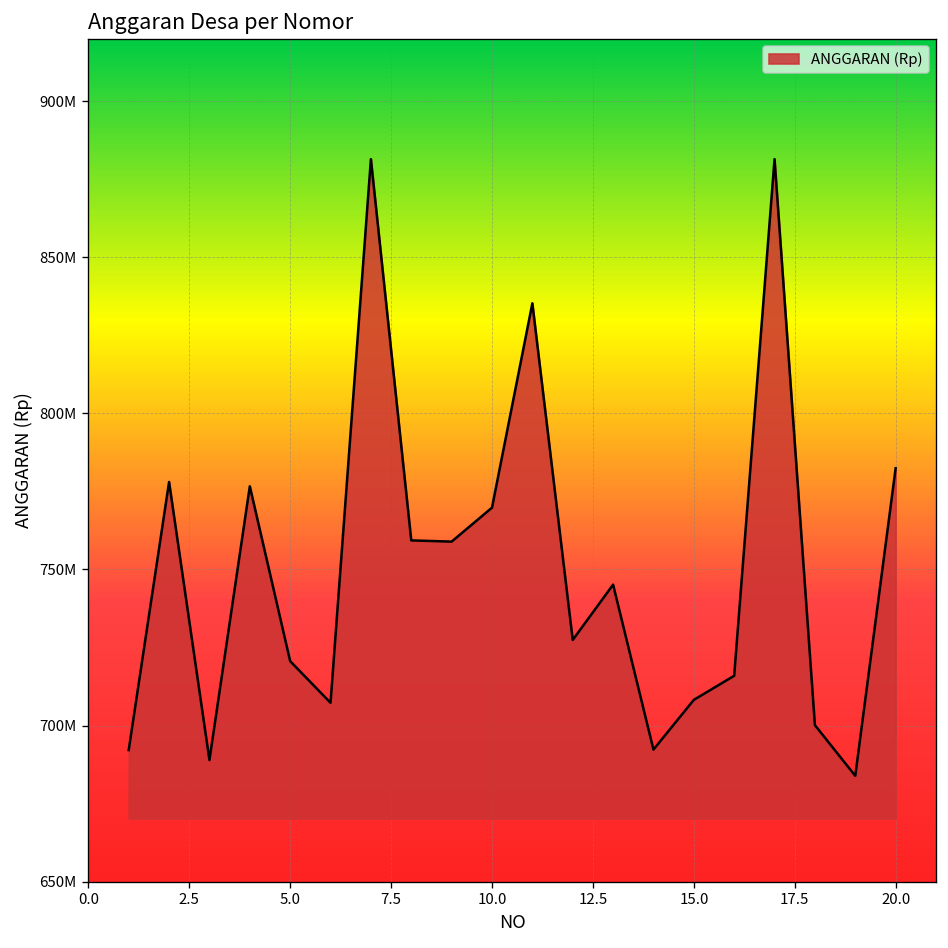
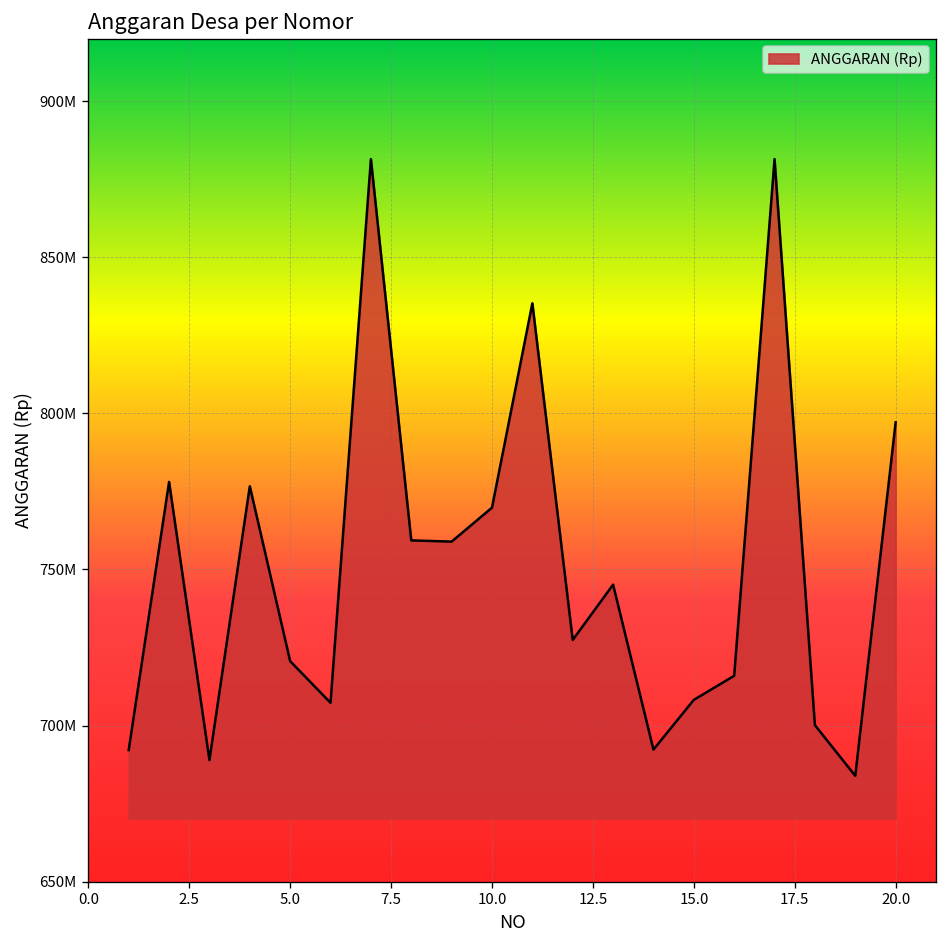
20.0: 782000000 -> 797000000
